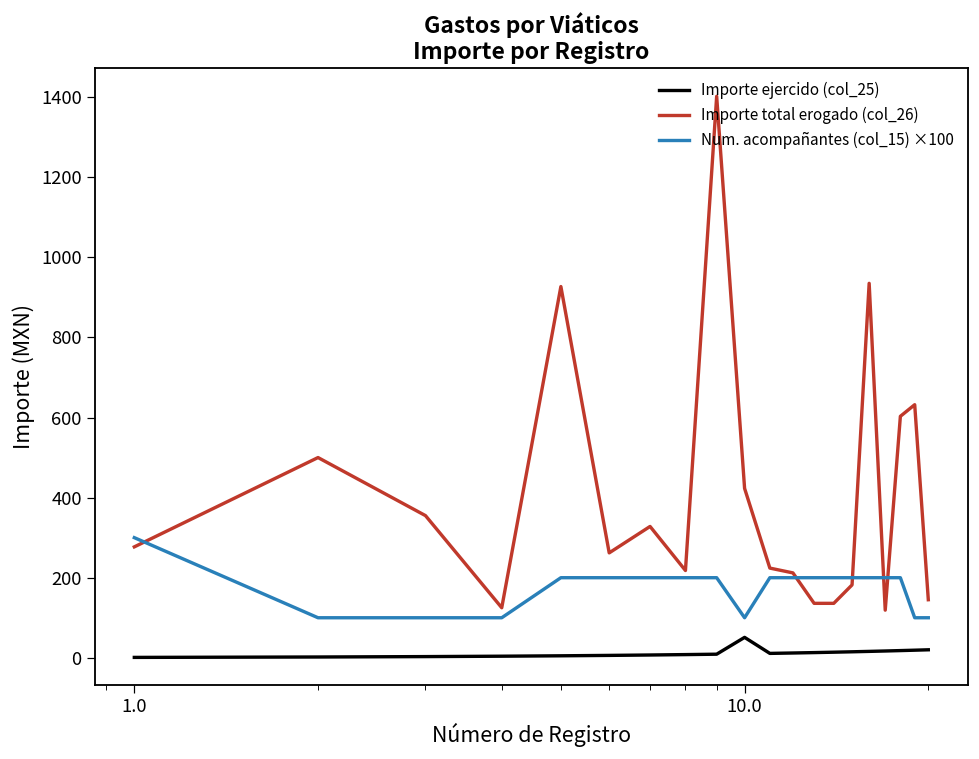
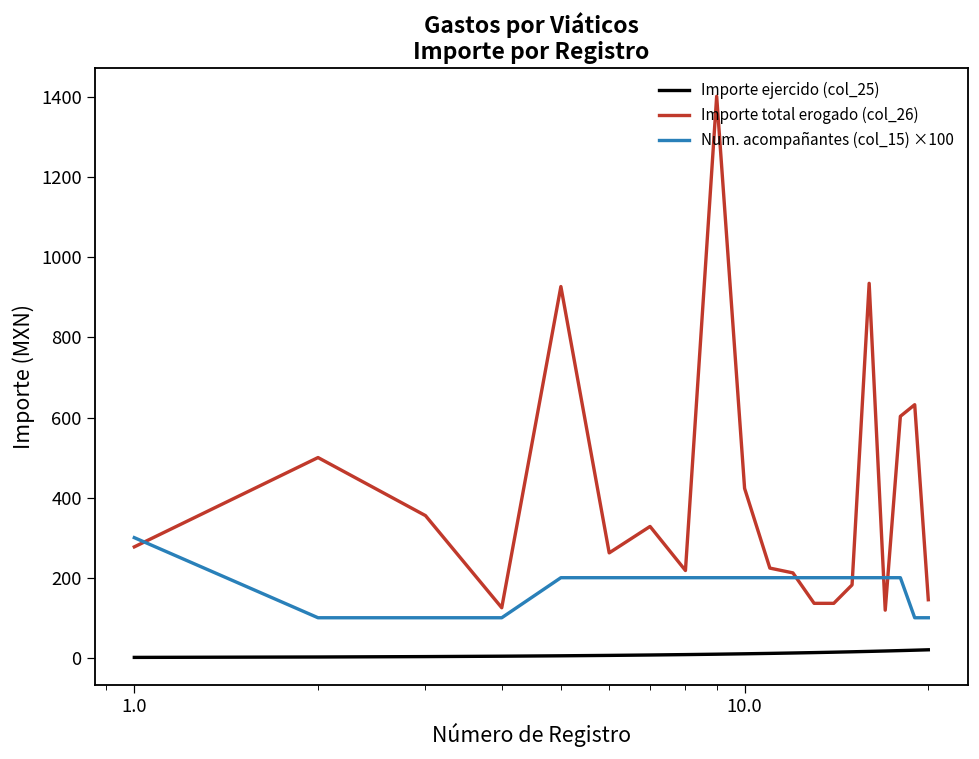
Importe ejercido (col_25), 10.0: 50 -> 10
Num. acompañantes (col_15) ×100, 10.0: 100 -> 200
